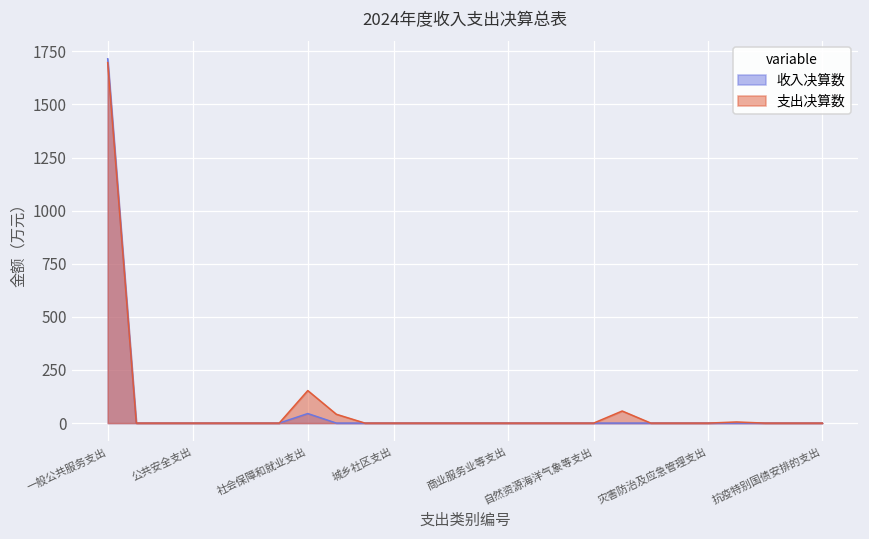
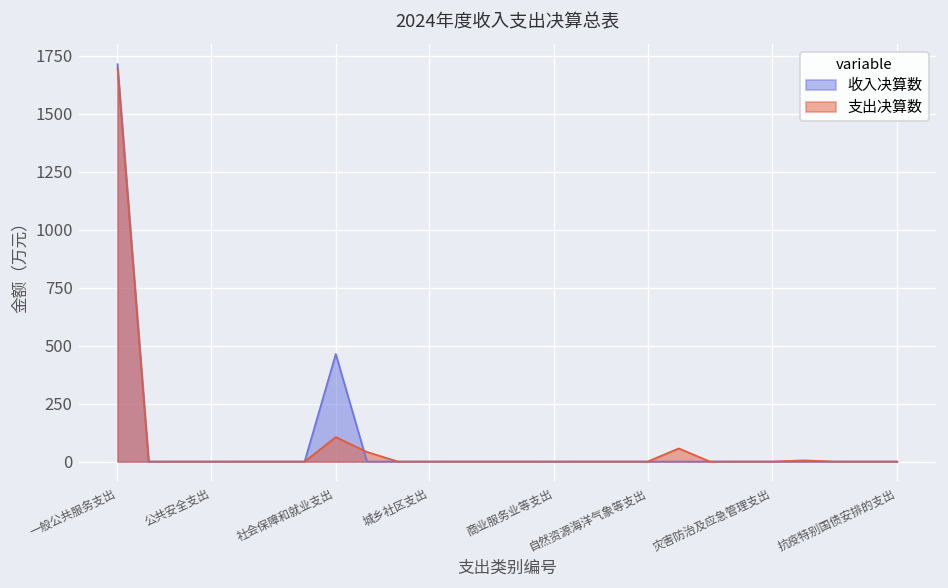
收入决算数, 社会保障和就业支出: 40 -> 460
支出决算数, 社会保障和就业支出: 150 -> 110
